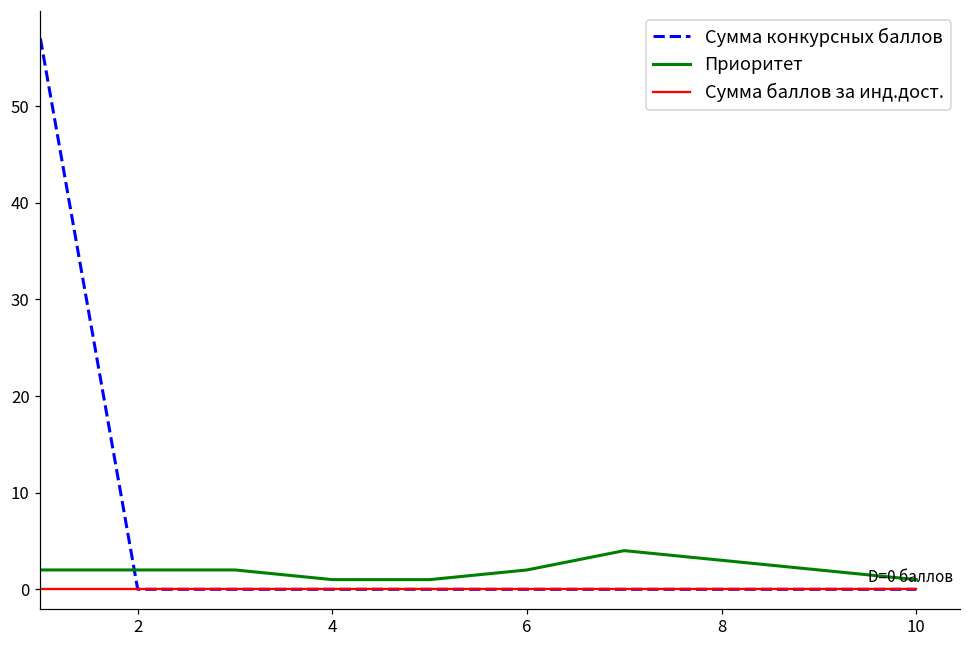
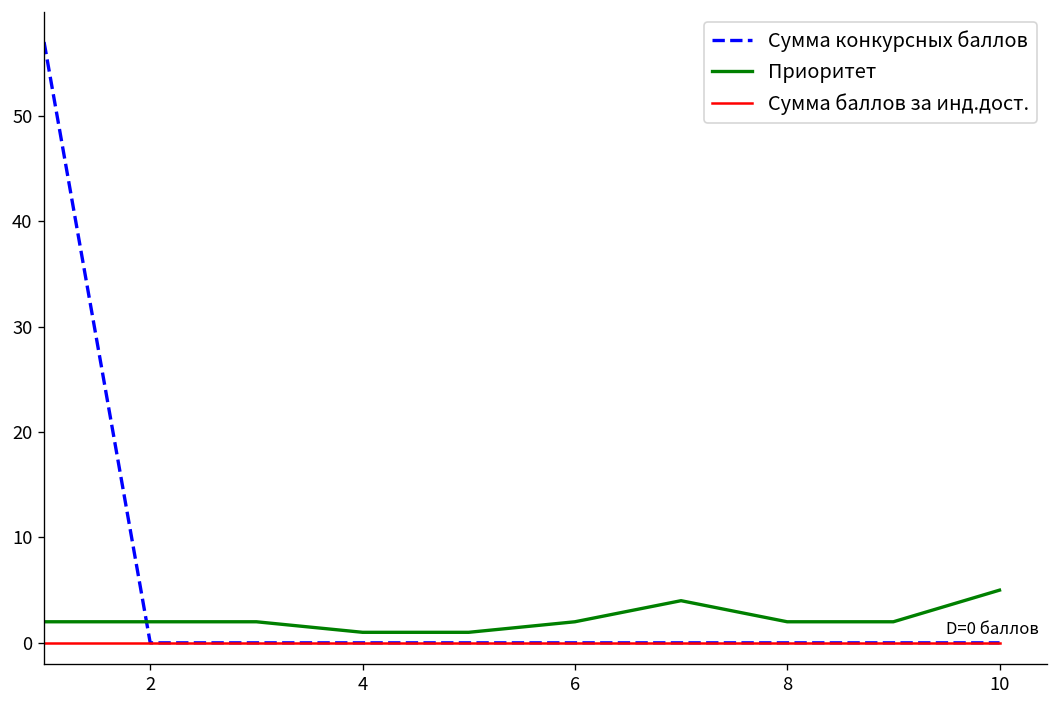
Приоритет, 8: 3 -> 2
Приоритет, 10: 1 -> 5
